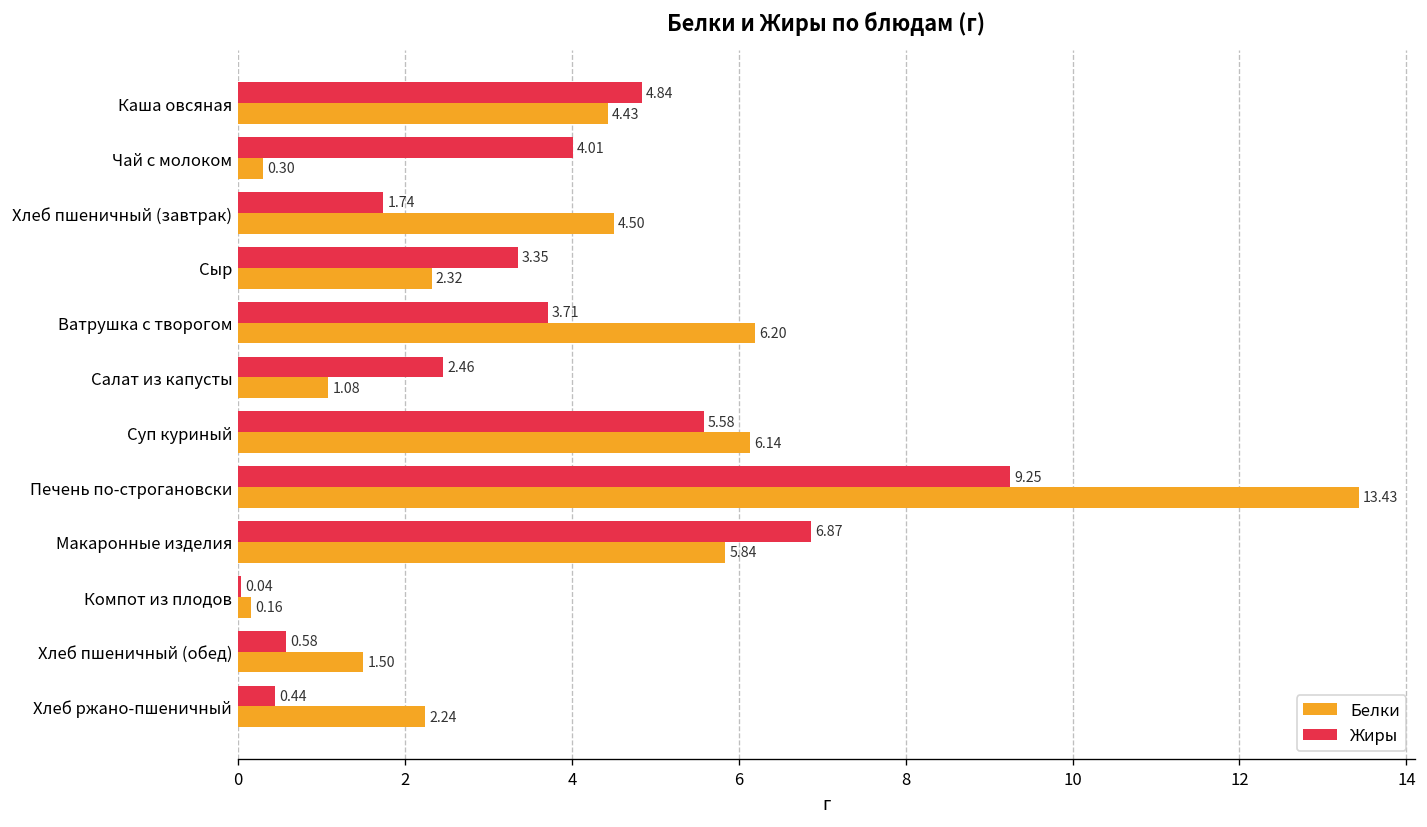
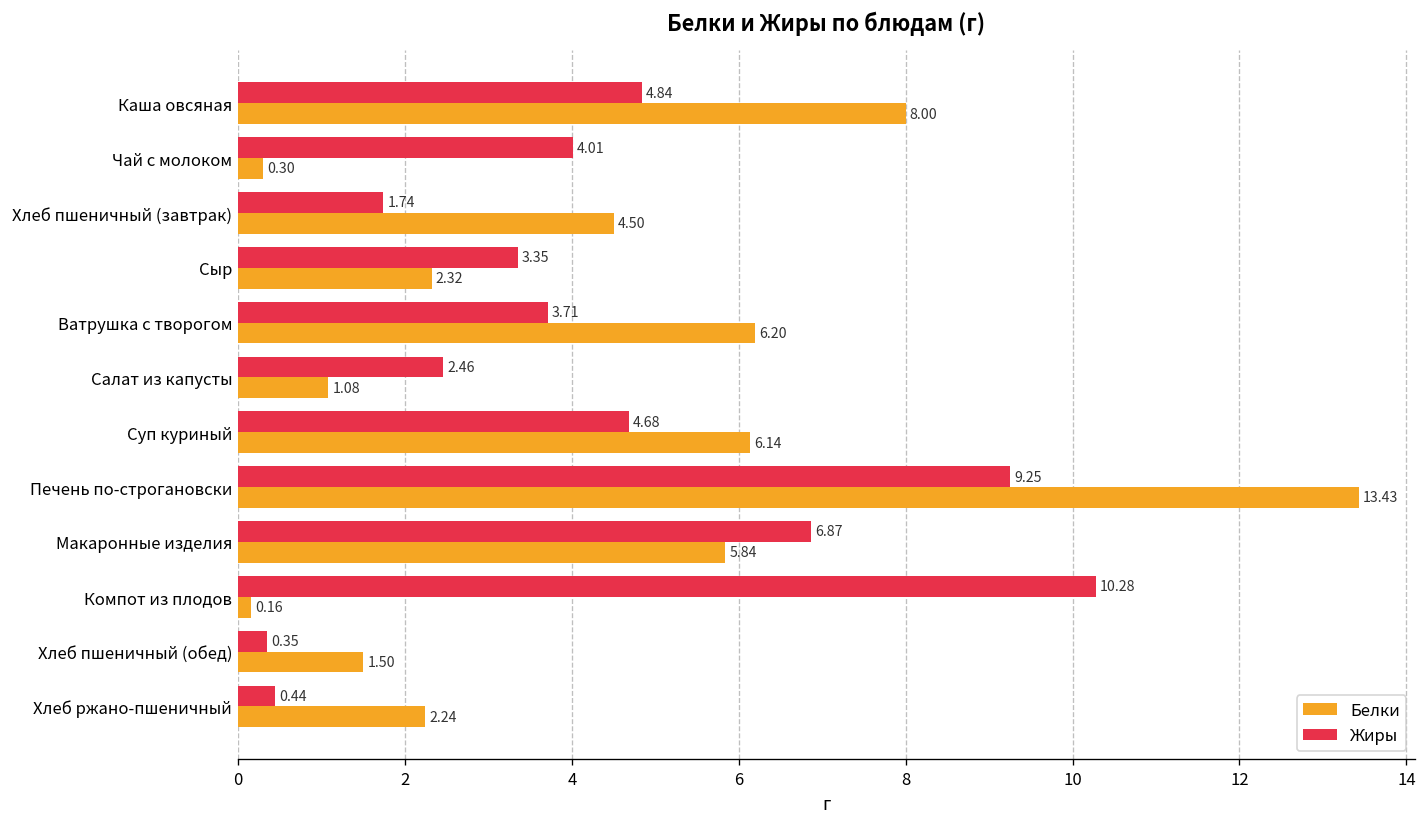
Белки, Каша овсяная: 4.43 -> 8.00
Жиры, Суп куриный: 5.58 -> 4.68
Жиры, Компот из плодов: 0.04 -> 10.28
Жиры, Хлеб пшеничный (обед): 0.58 -> 0.35
